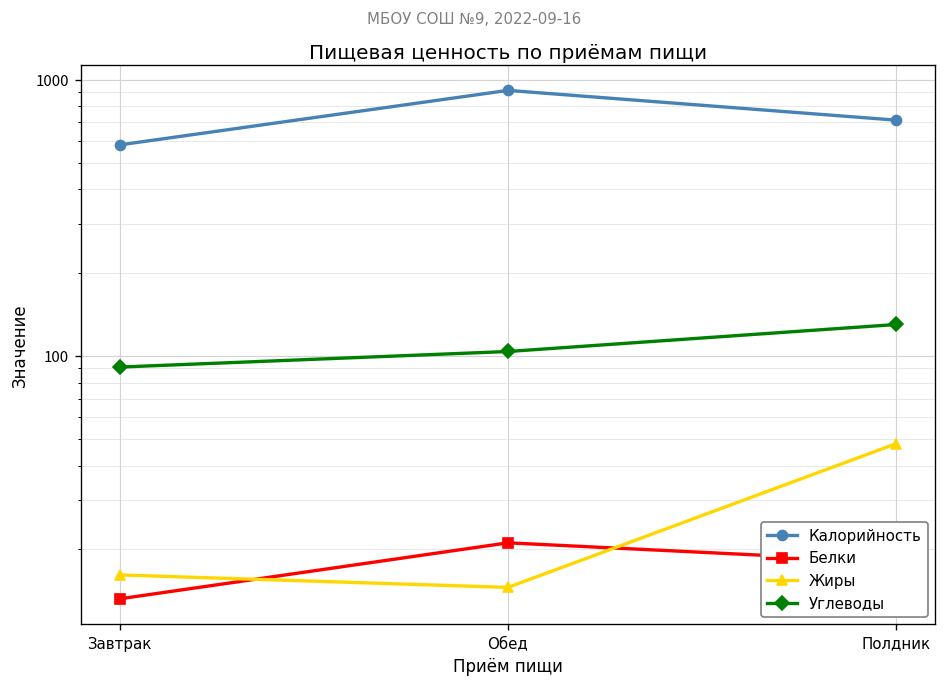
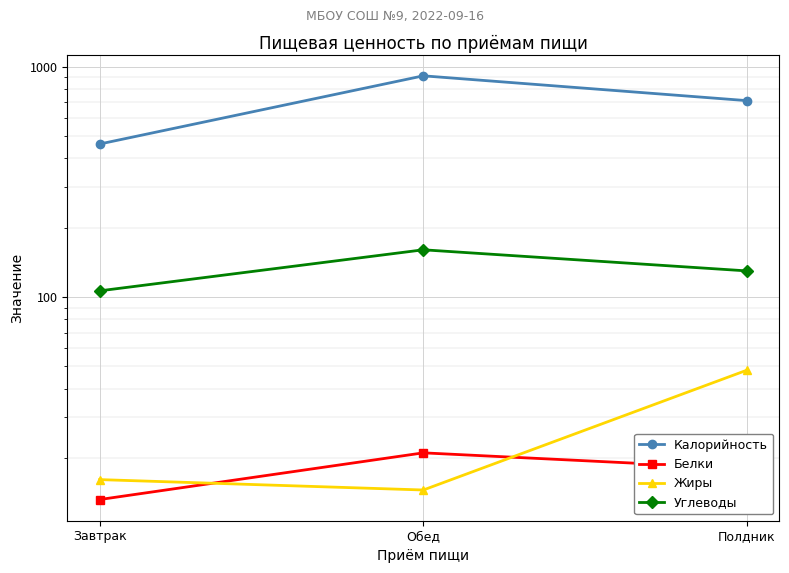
Калорийность, Завтрак: 580 -> 460
Углеводы, Завтрак: 91 -> 110
Углеводы, Обед: 100 -> 160
